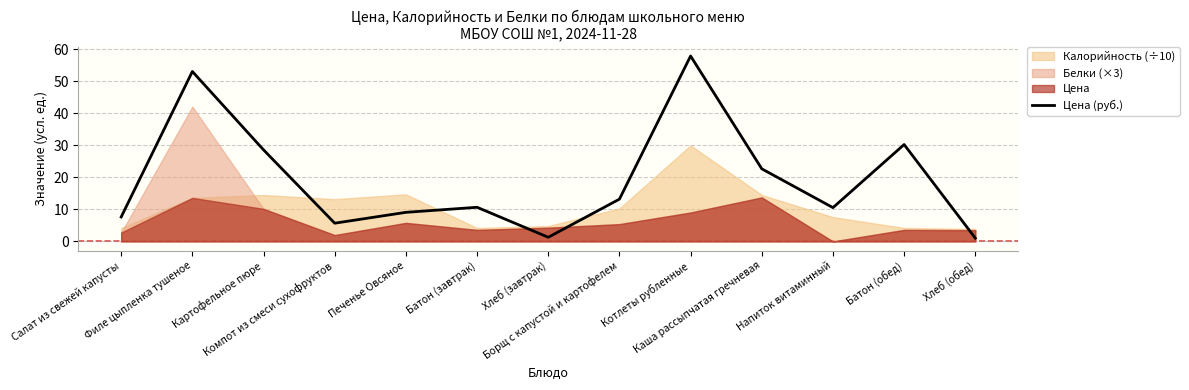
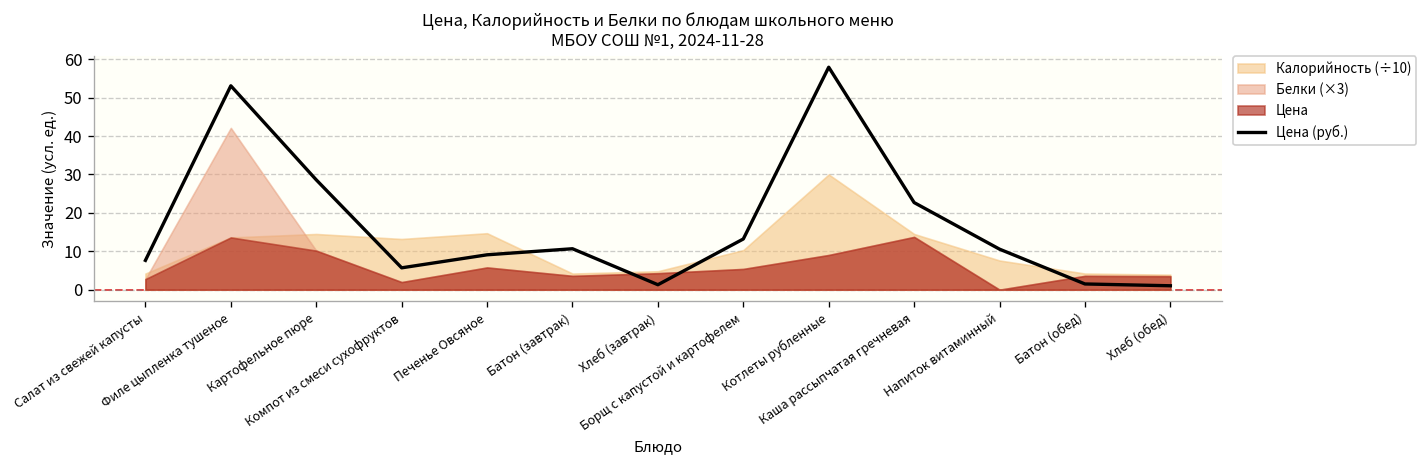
Цена (руб.), Батон (обед): 30 -> 1
